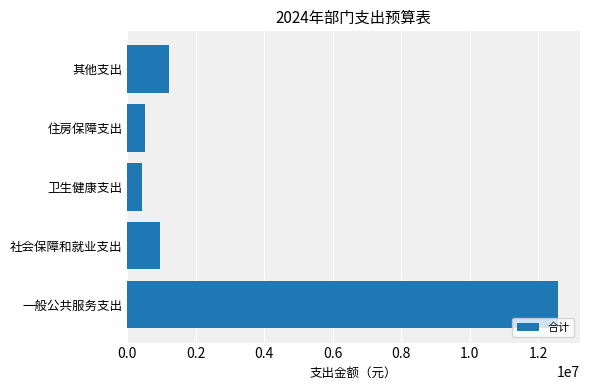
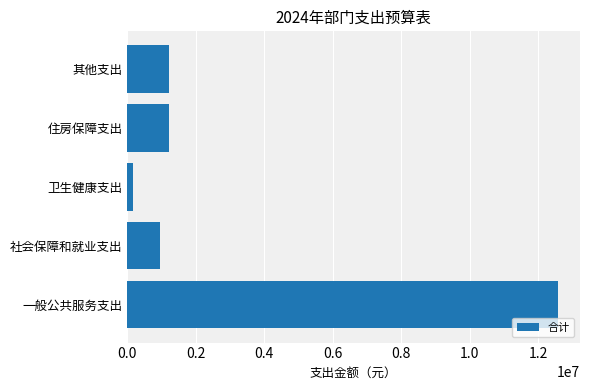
住房保障支出: 500000 -> 1200000
卫生健康支出: 400000 -> 200000
